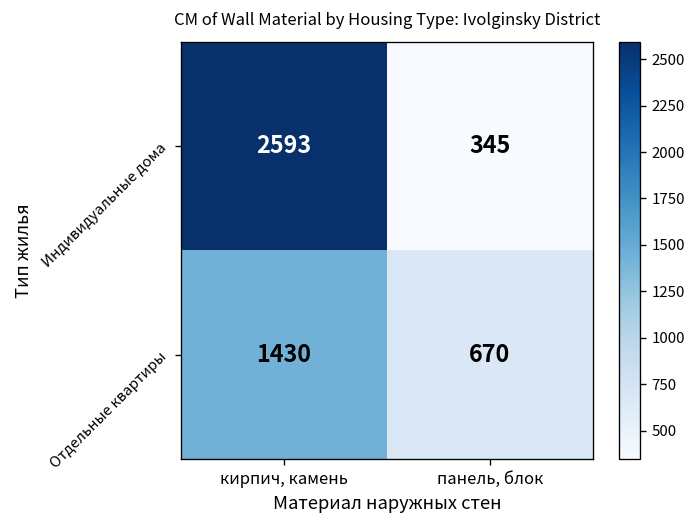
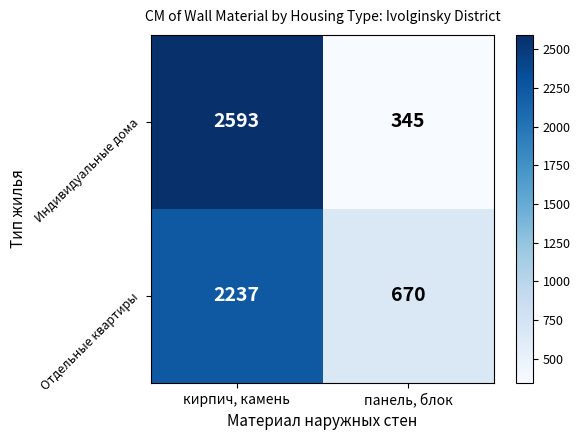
Отдельные квартиры, кирпич, камень: 1430 -> 2237
